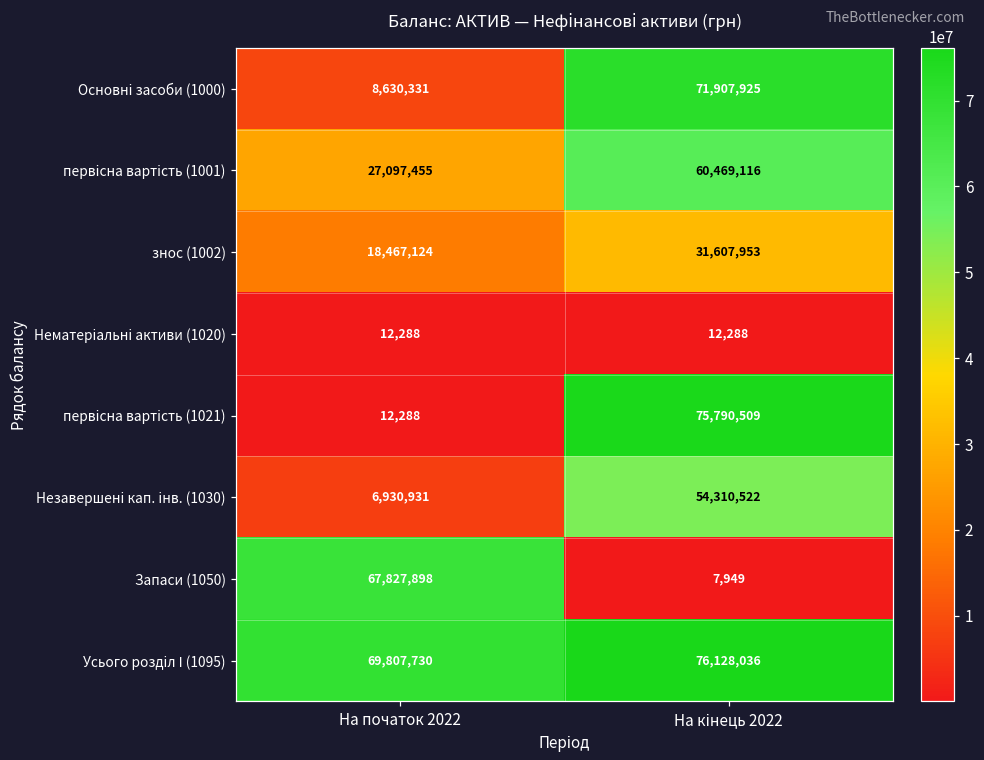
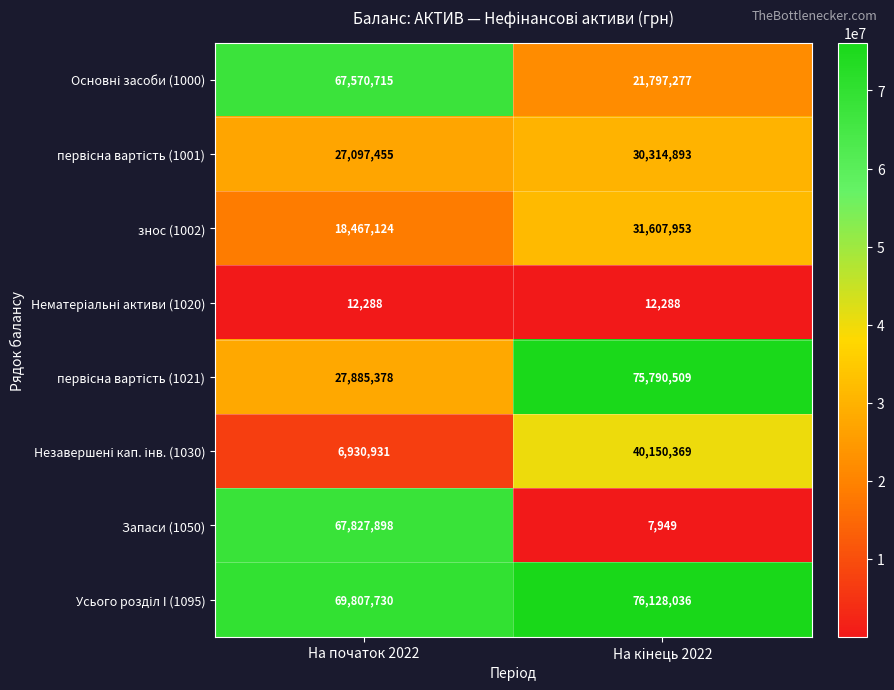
Основні засоби (1000), На початок 2022: 8,630,331 -> 67,570,715
Основні засоби (1000), На кінець 2022: 71,907,925 -> 21,797,277
первісна вартість (1001), На кінець 2022: 60,469,116 -> 30,314,893
первісна вартість (1021), На початок 2022: 12,288 -> 27,885,378
Незавершені кап. інв. (1030), На кінець 2022: 54,310,522 -> 40,150,369
